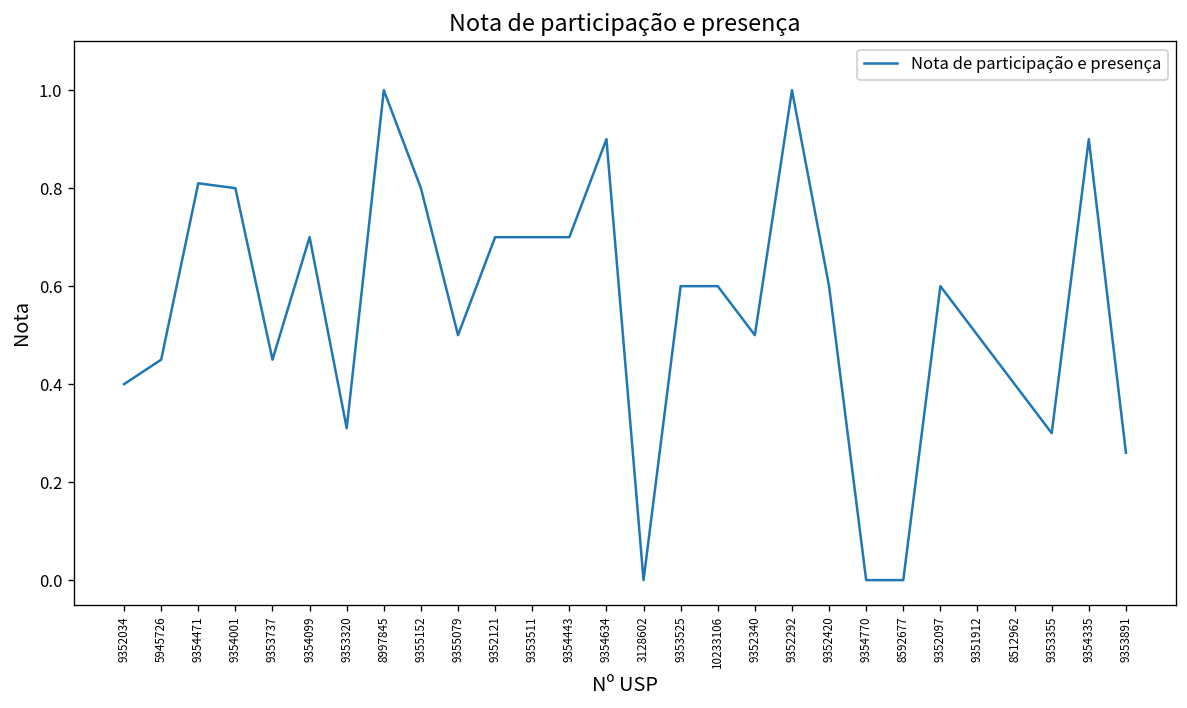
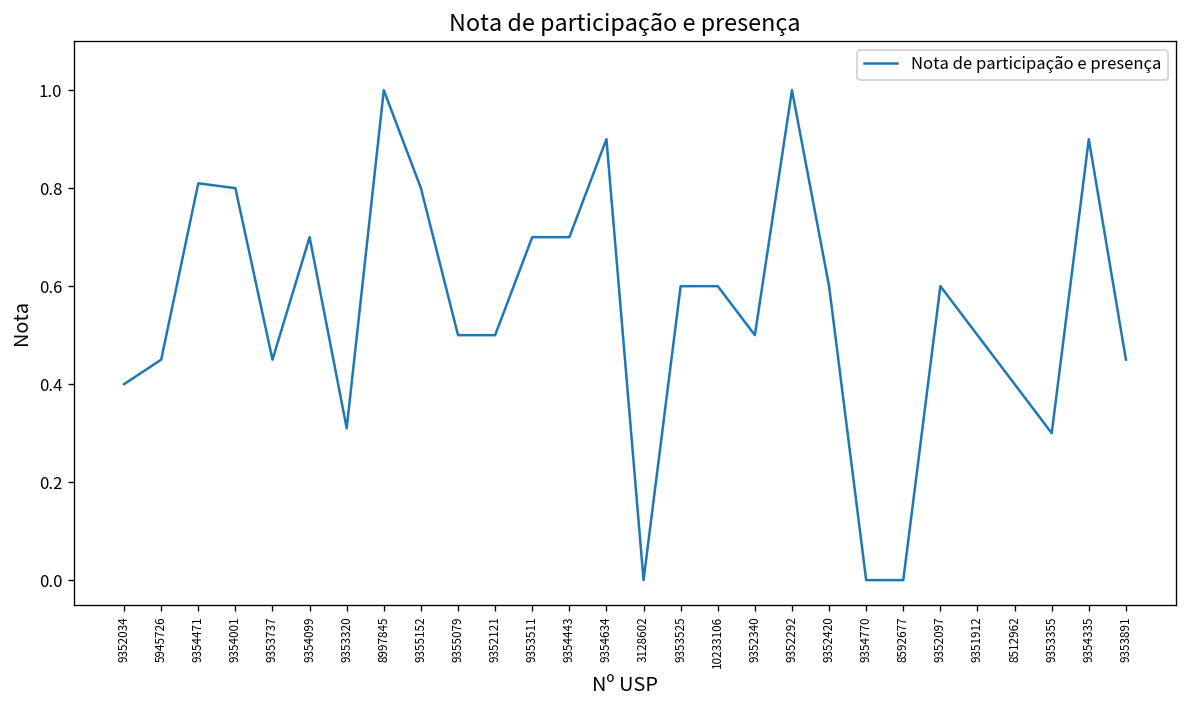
9352121: 0.7 -> 0.5
9353891: 0.26 -> 0.45
